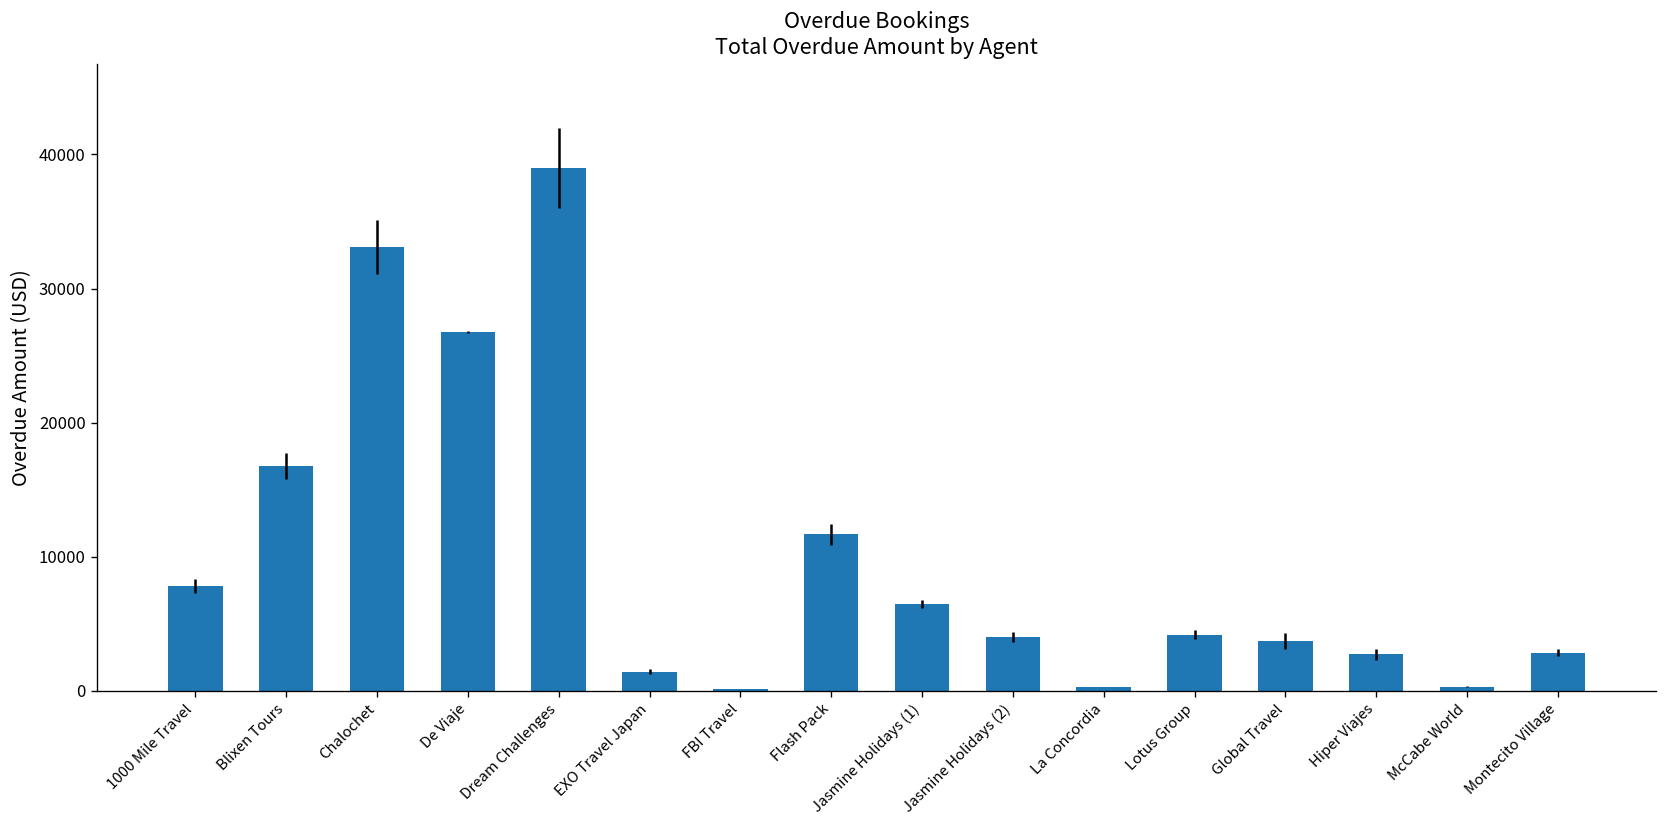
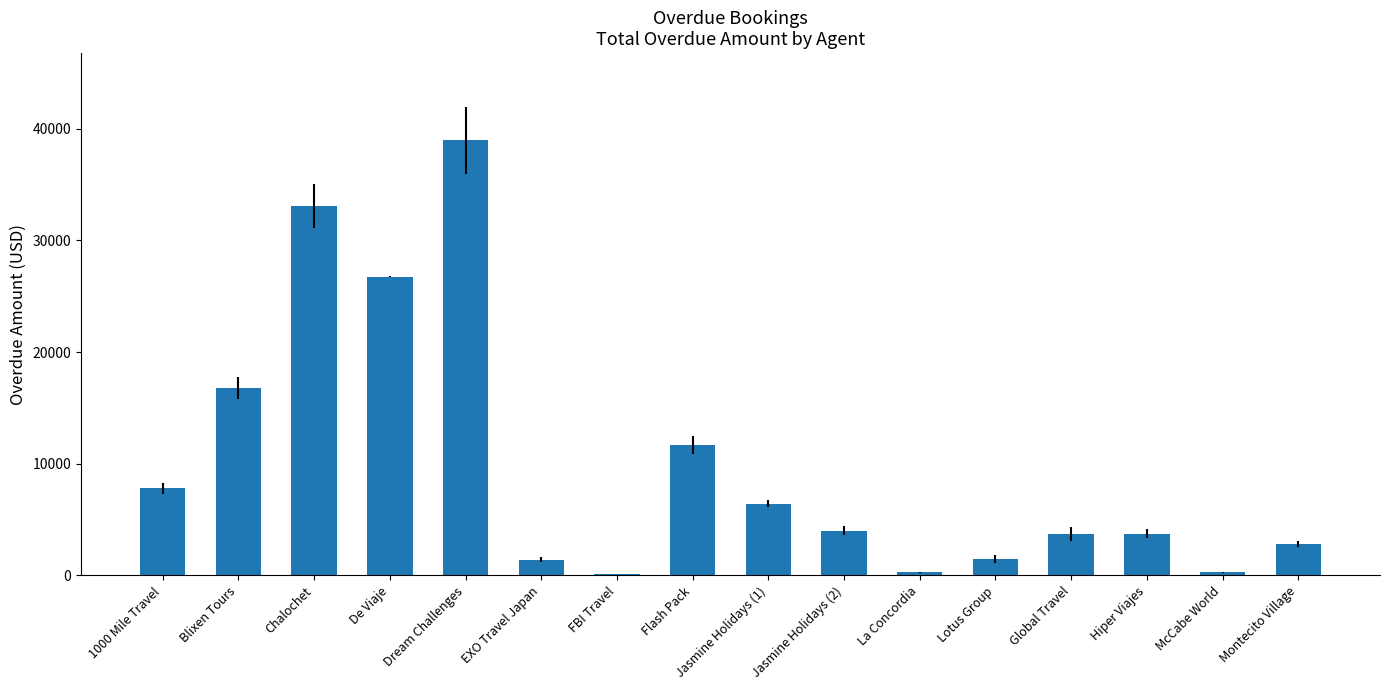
Lotus Group: 4200 -> 1500
Hiper Viajes: 2700 -> 3700
